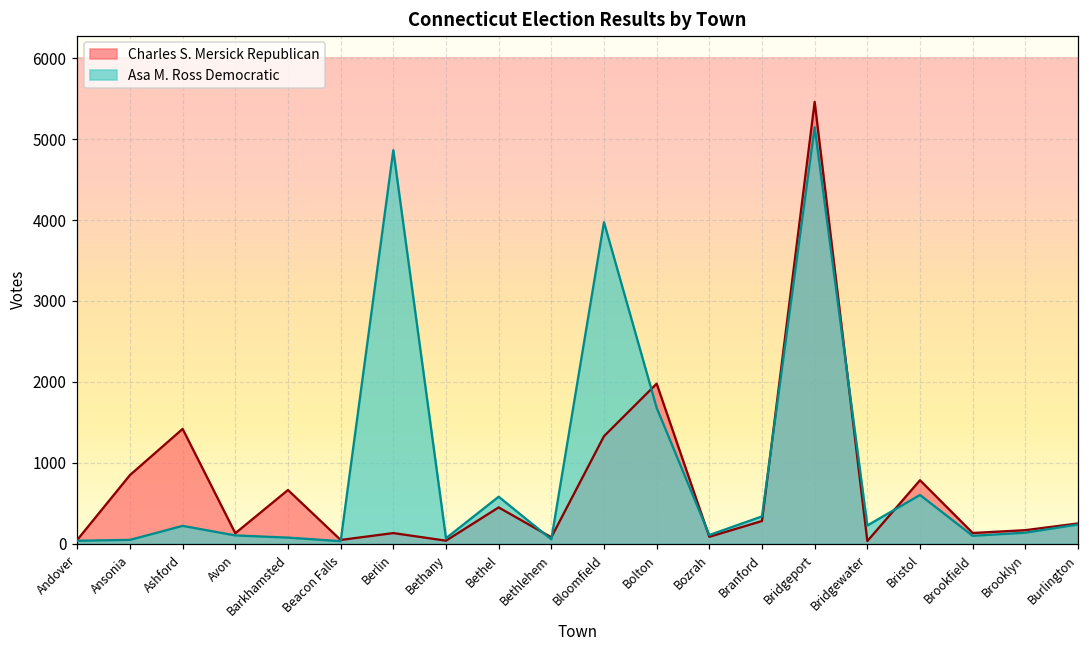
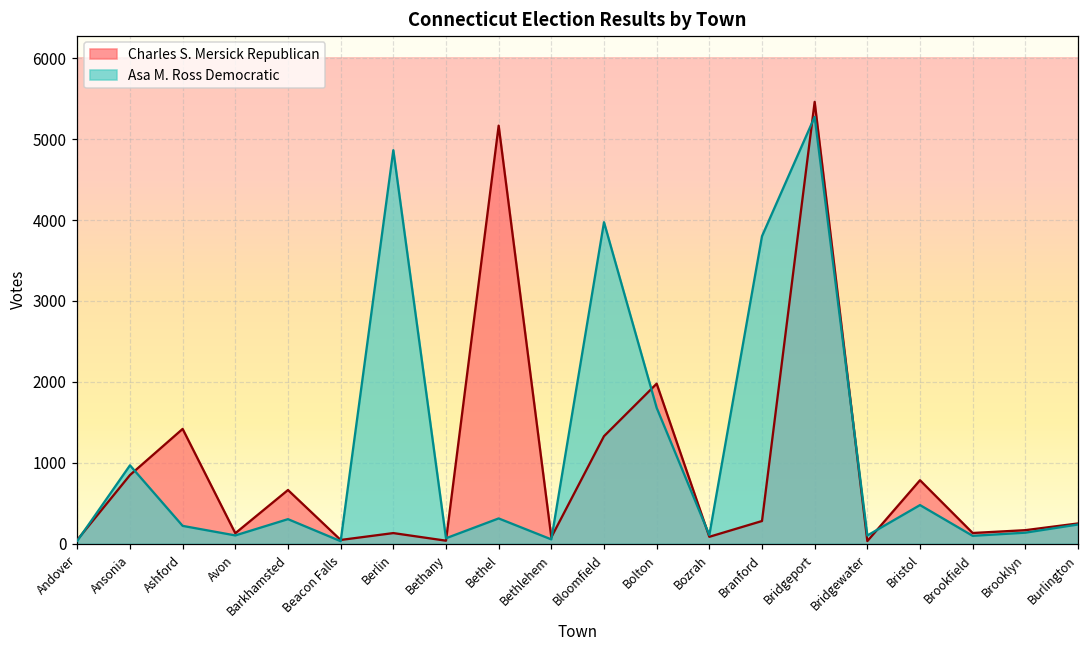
Asa M. Ross Democratic, Ansonia: 0 -> 1000
Asa M. Ross Democratic, Barkhamsted: 100 -> 300
Charles S. Mersick Republican, Bethel: 400 -> 5200
Asa M. Ross Democratic, Bethel: 600 -> 300
Asa M. Ross Democratic, Branford: 300 -> 3800
Asa M. Ross Democratic, Bridgeport: 5100 -> 5300
Asa M. Ross Democratic, Bridgewater: 200 -> 100
Asa M. Ross Democratic, Bristol: 600 -> 500
